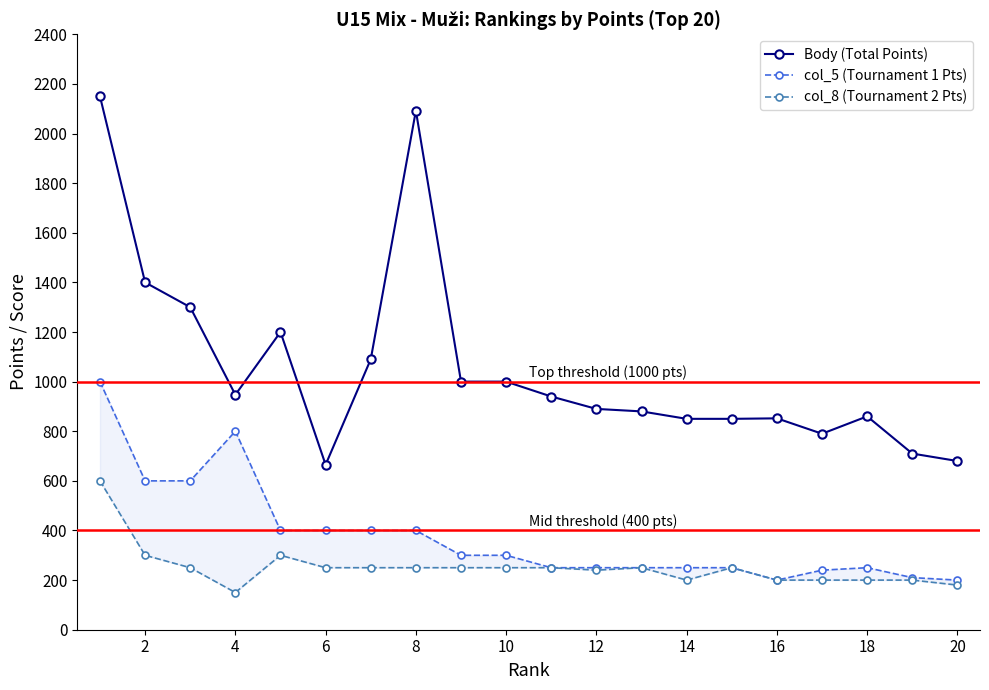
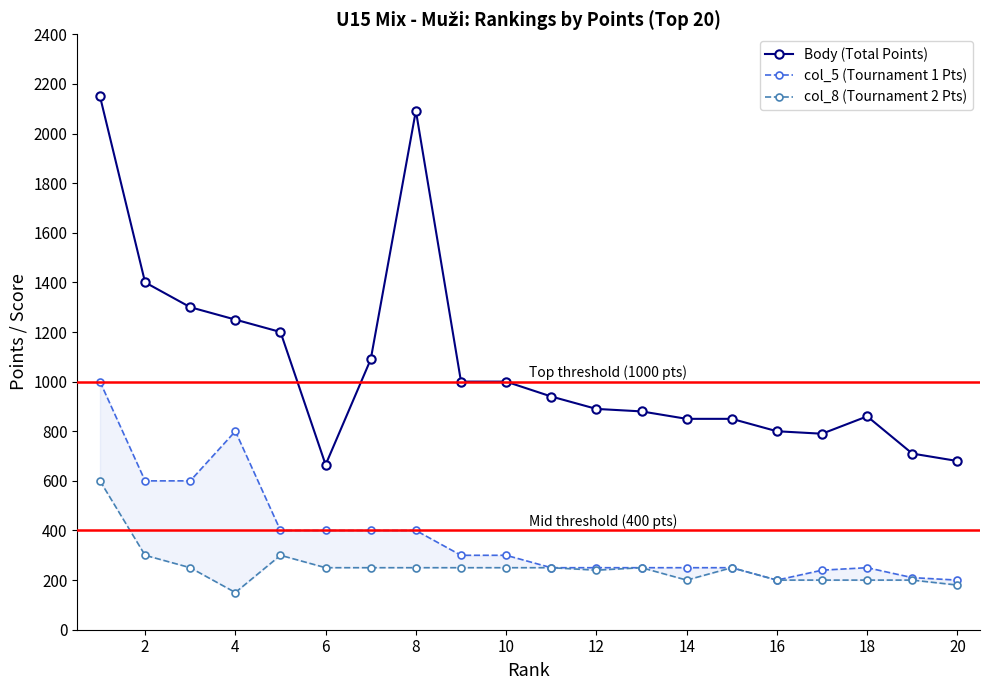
Body (Total Points), 4: 950 -> 1250
Body (Total Points), 16: 850 -> 800
